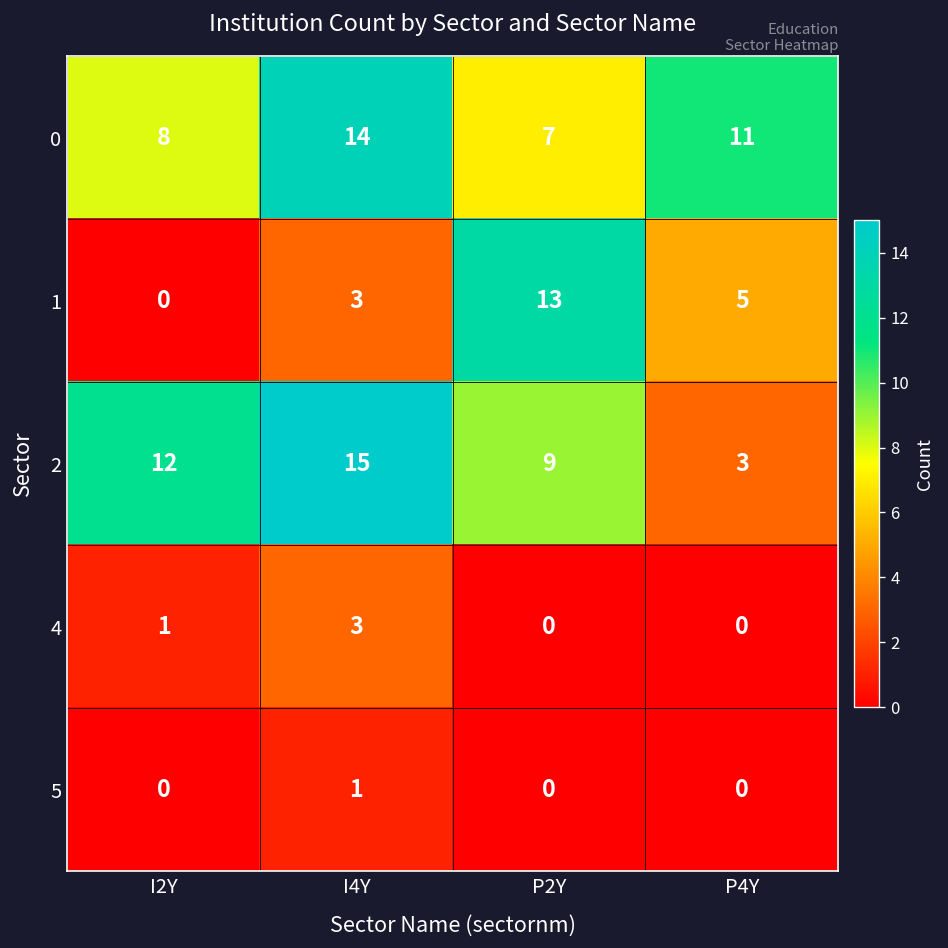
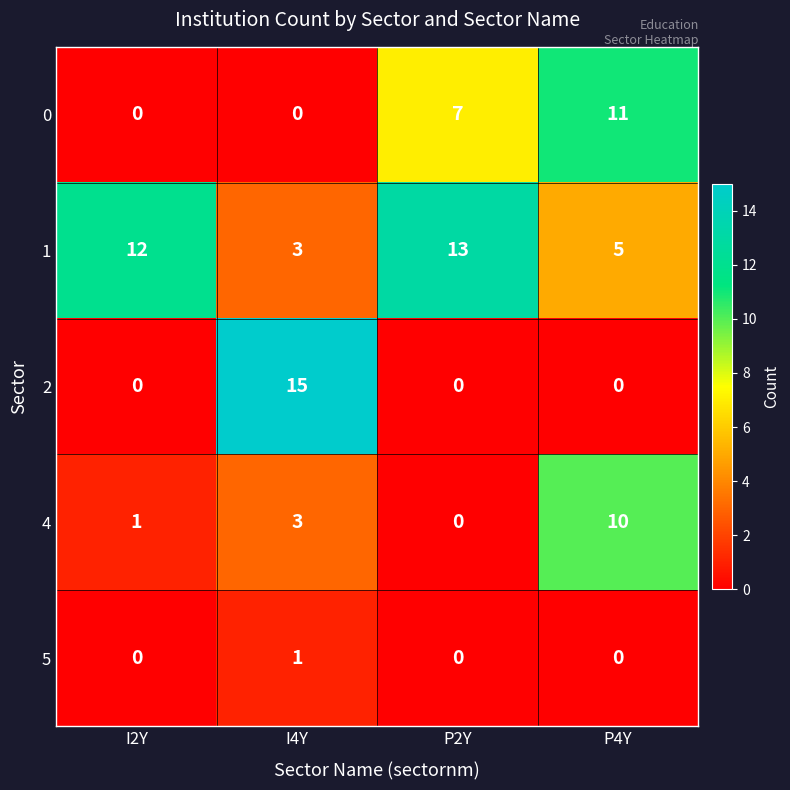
0, I2Y: 8 -> 0
0, I4Y: 14 -> 0
1, I2Y: 0 -> 12
2, I2Y: 12 -> 0
2, P2Y: 9 -> 0
2, P4Y: 3 -> 0
4, P4Y: 0 -> 10
